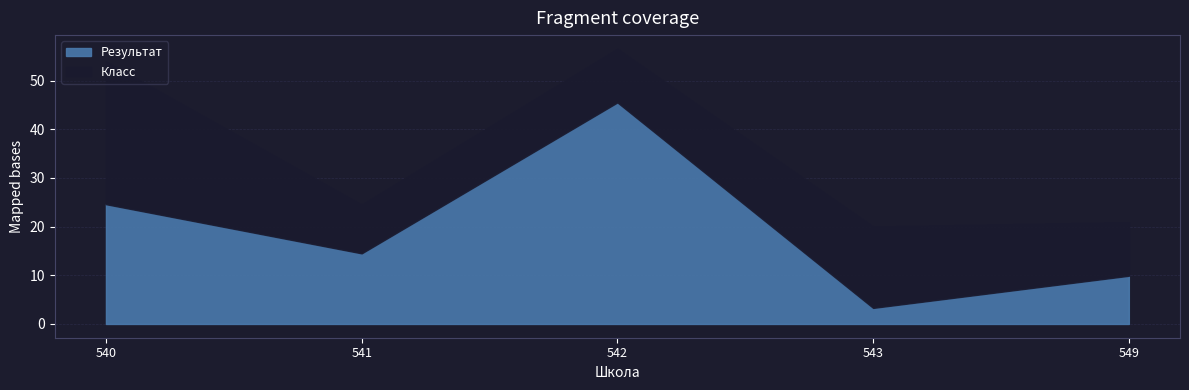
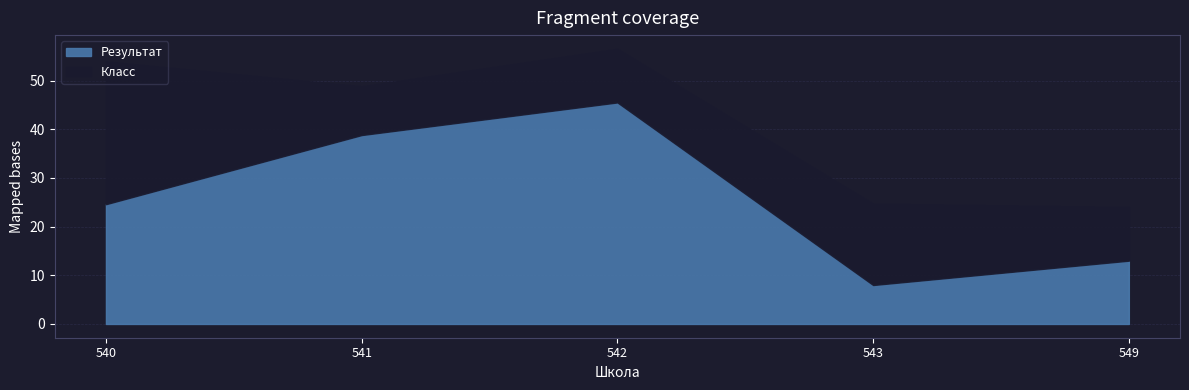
Результат, 541: 15 -> 39
Результат, 543: 3 -> 8
Результат, 549: 10 -> 13
